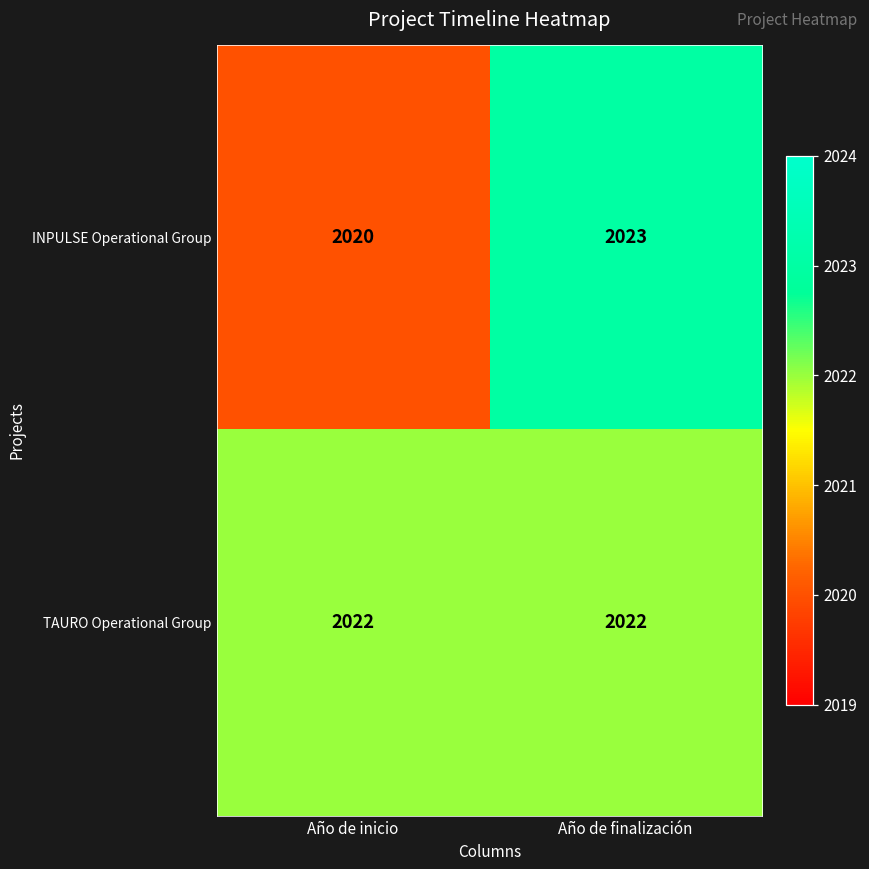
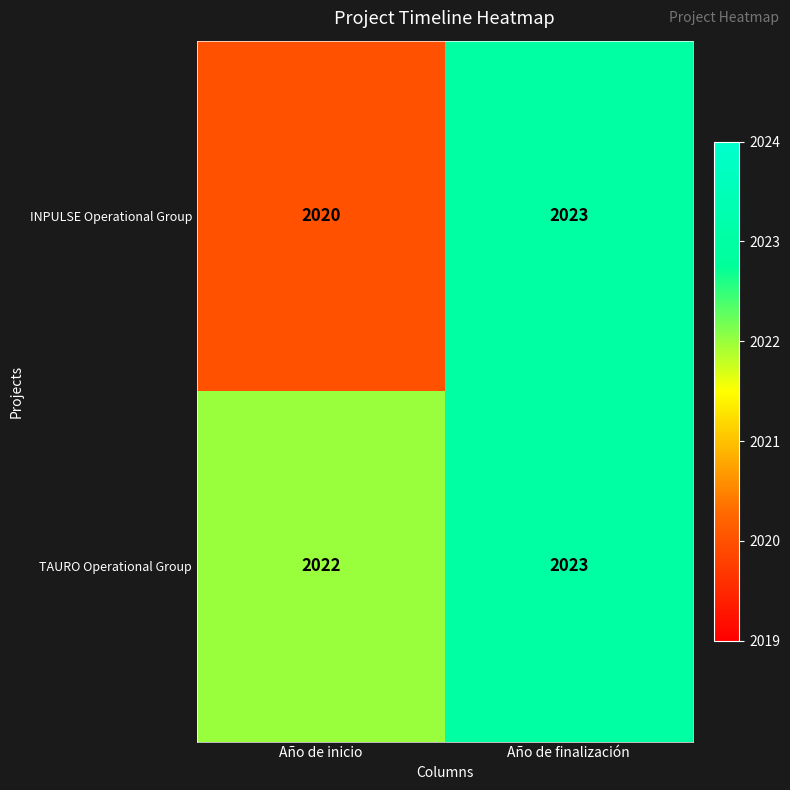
TAURO Operational Group, Año de finalización: 2022 -> 2023
